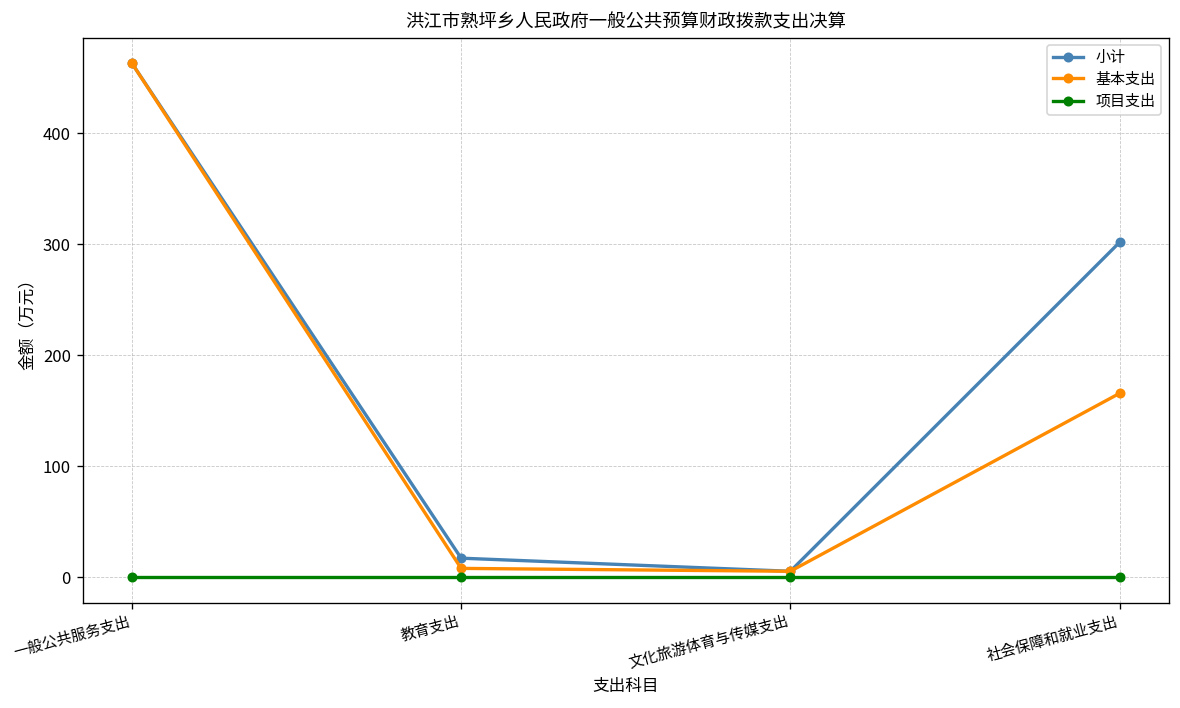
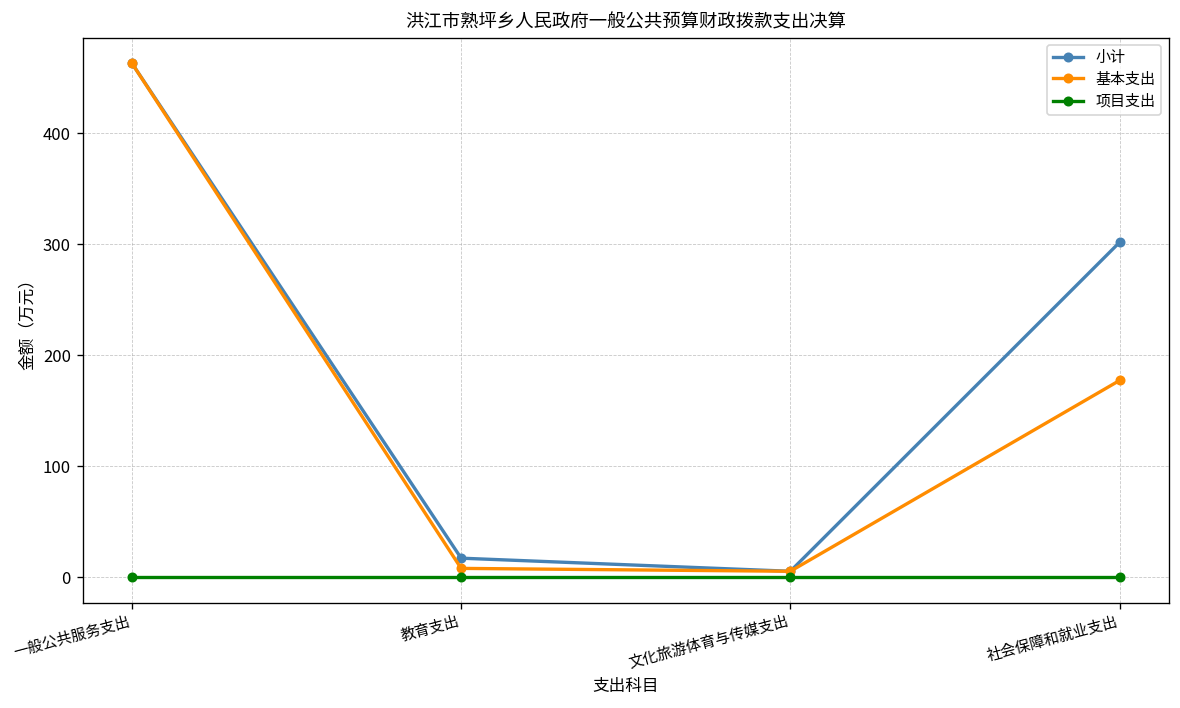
基本支出, 社会保障和就业支出: 170 -> 180
